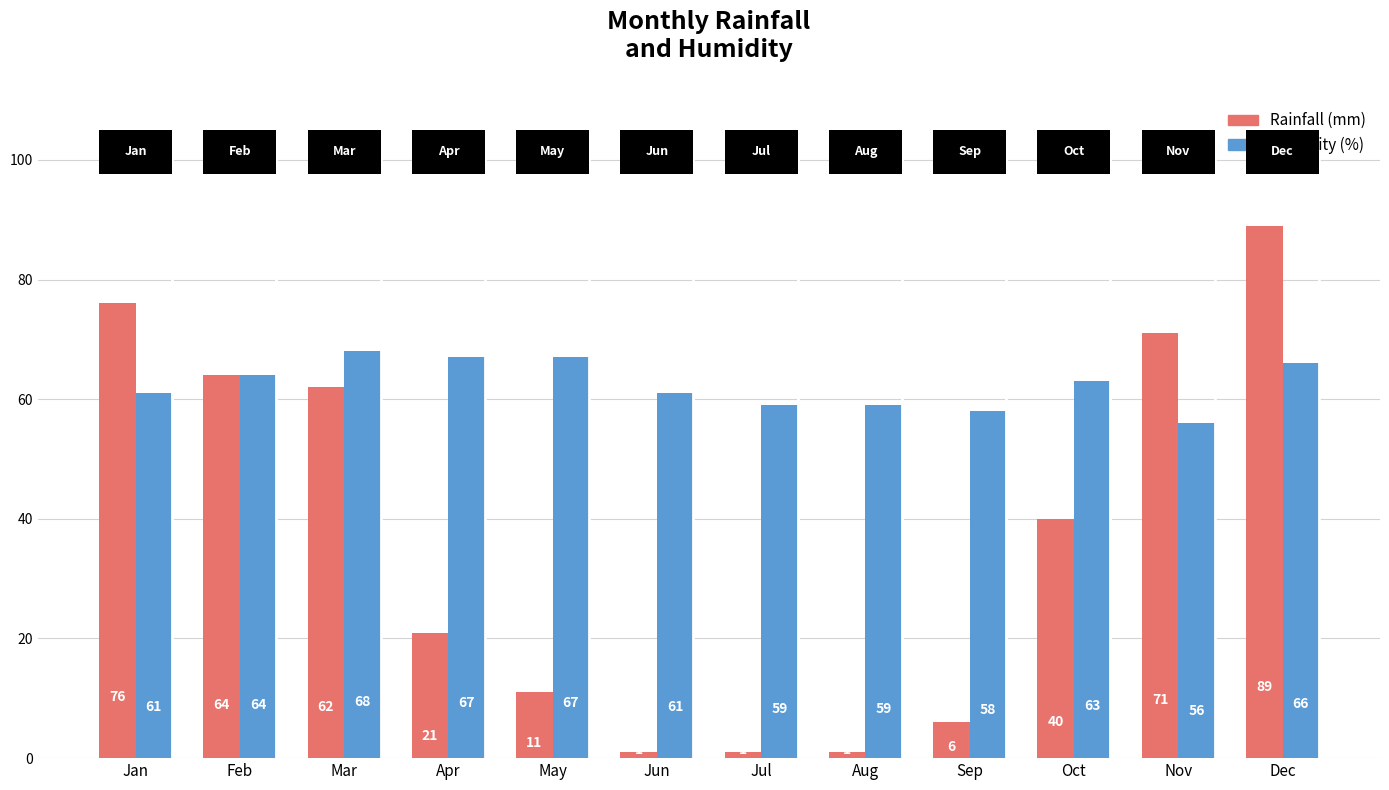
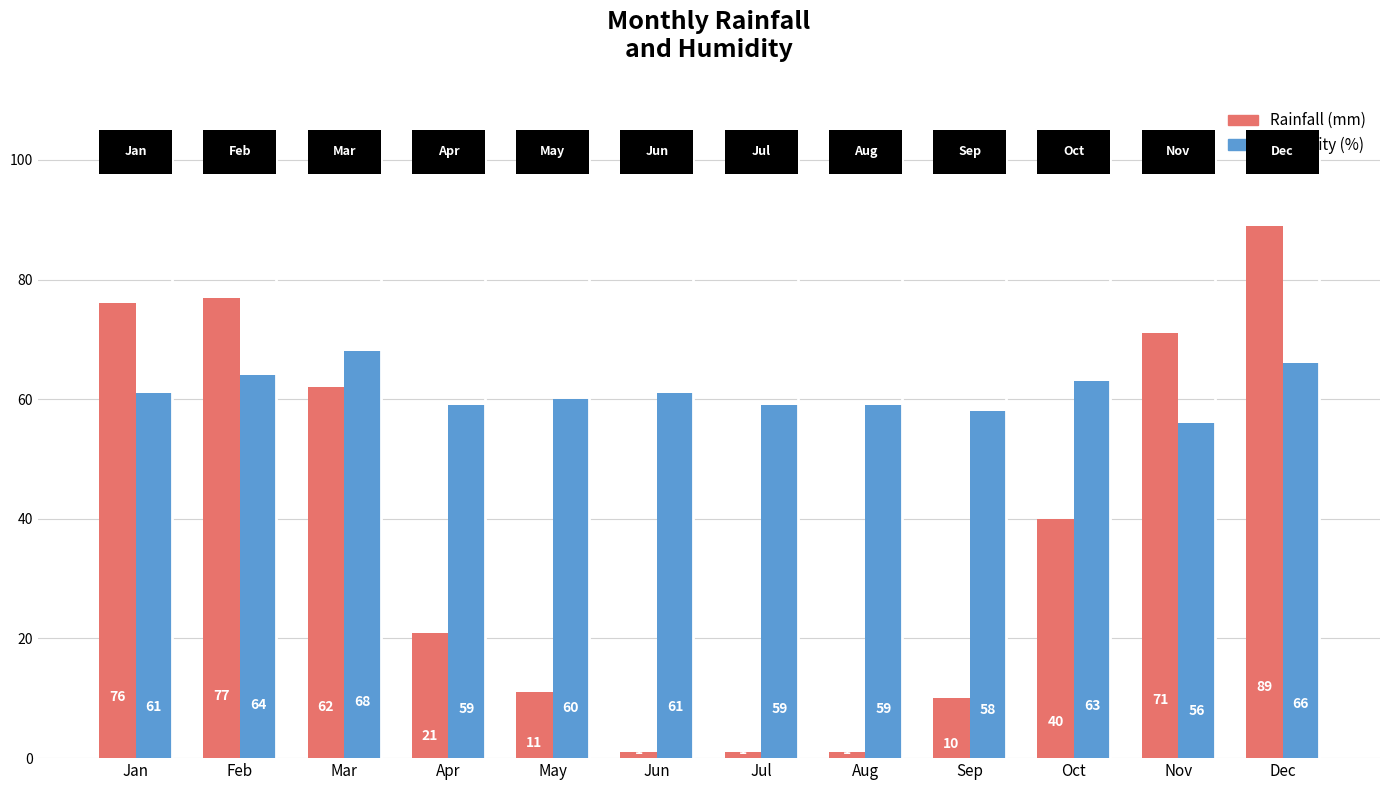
Rainfall (mm), Feb: 64 -> 77
Humidity (%), Apr: 67 -> 59
Humidity (%), May: 67 -> 60
Rainfall (mm), Sep: 6 -> 10
